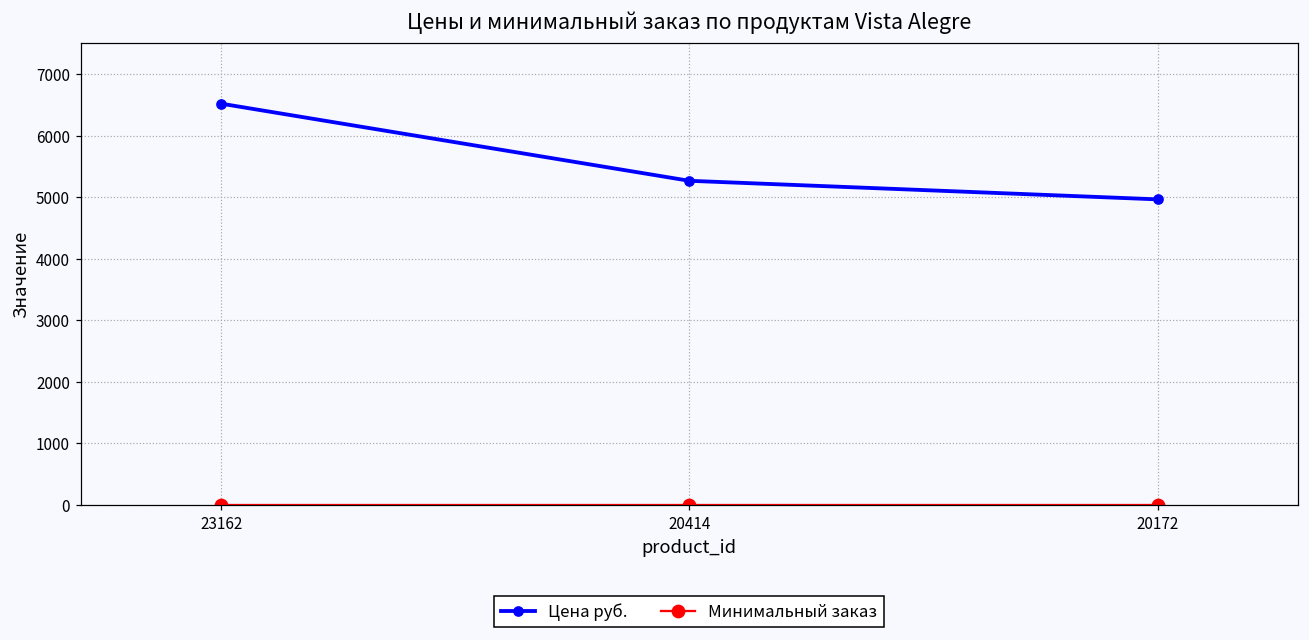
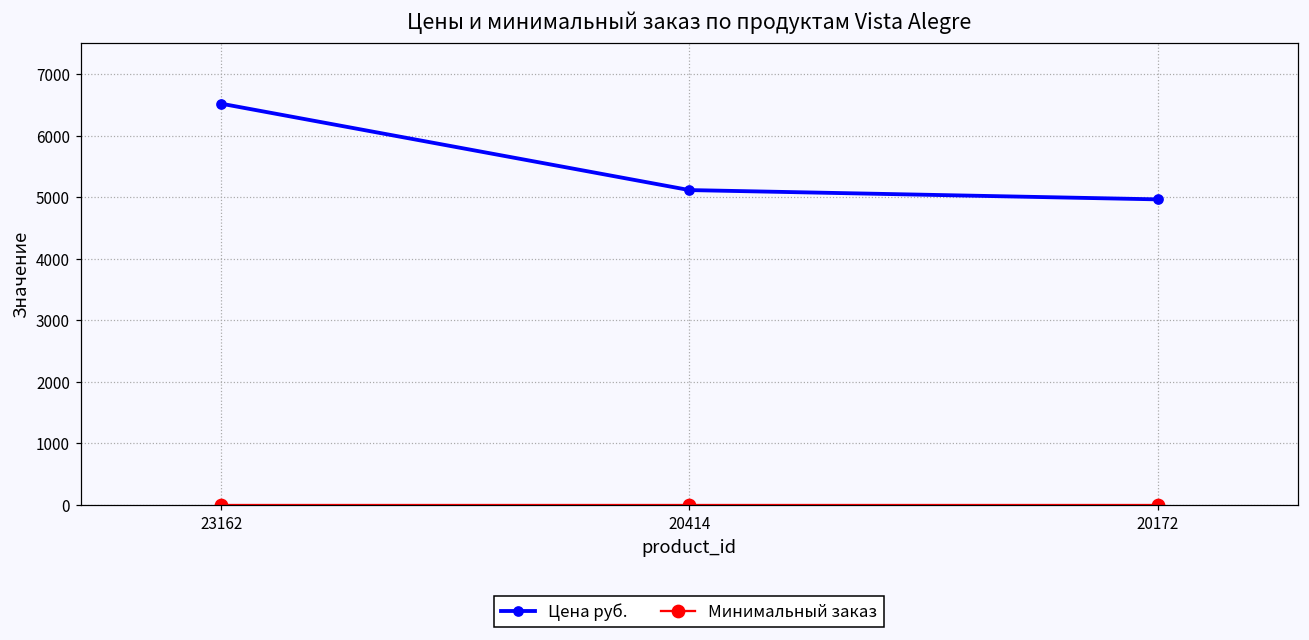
Цена руб., 20414: 5300 -> 5100
